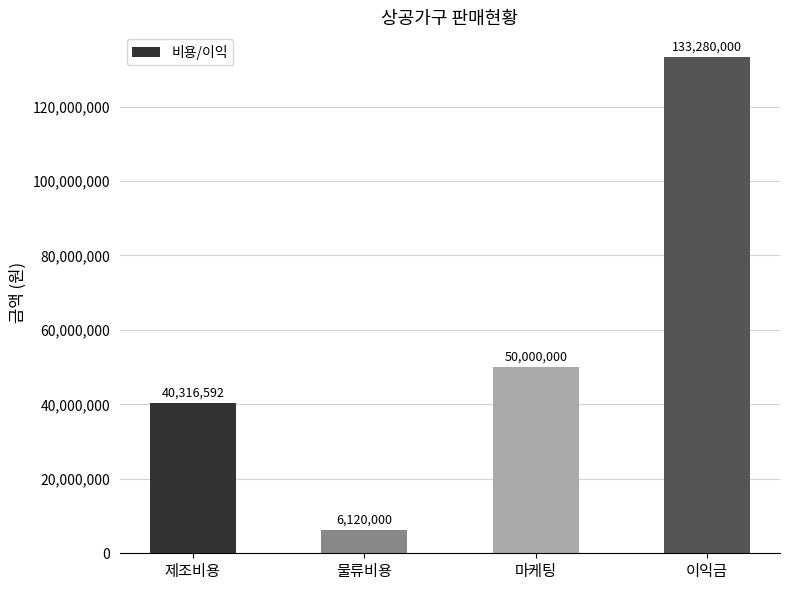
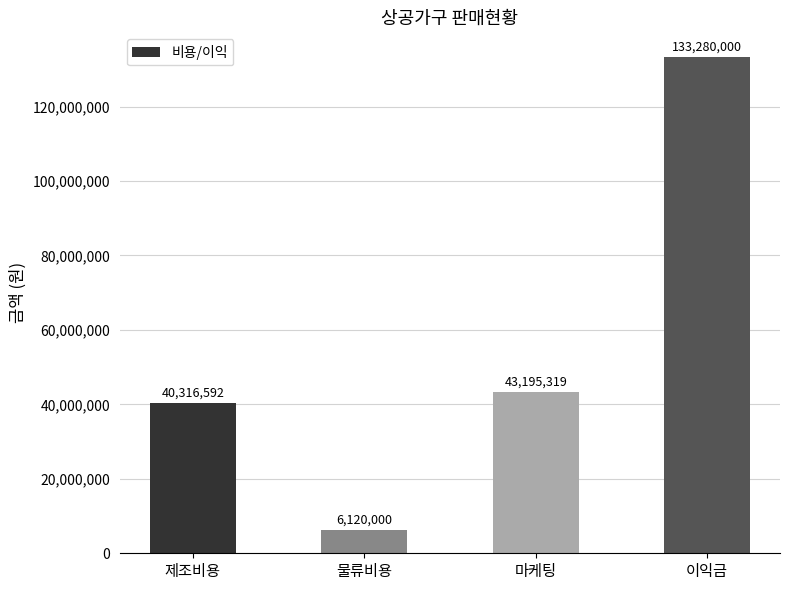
마케팅: 50,000,000 -> 43,195,319
